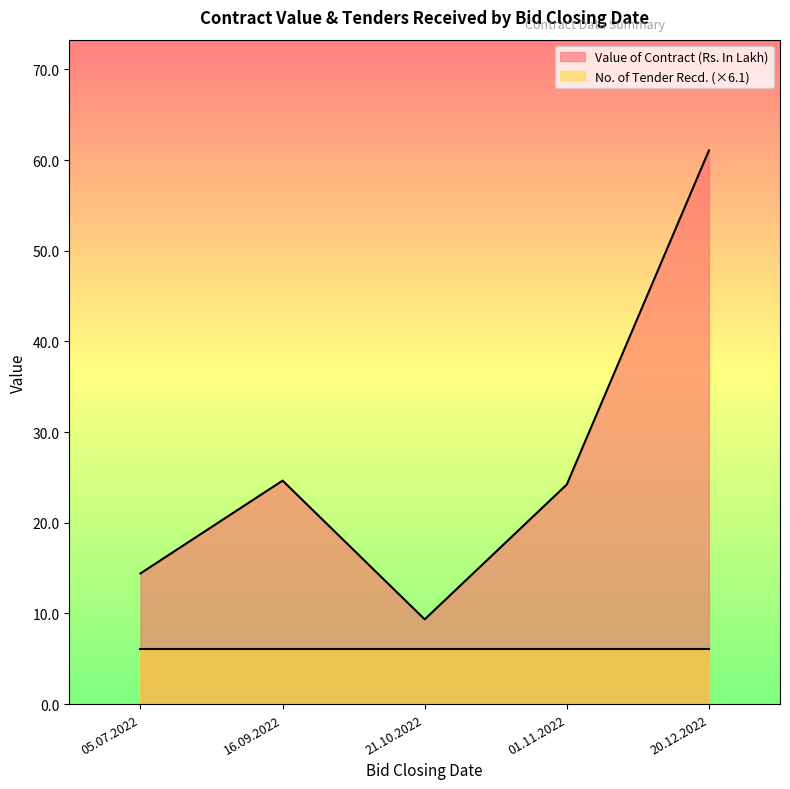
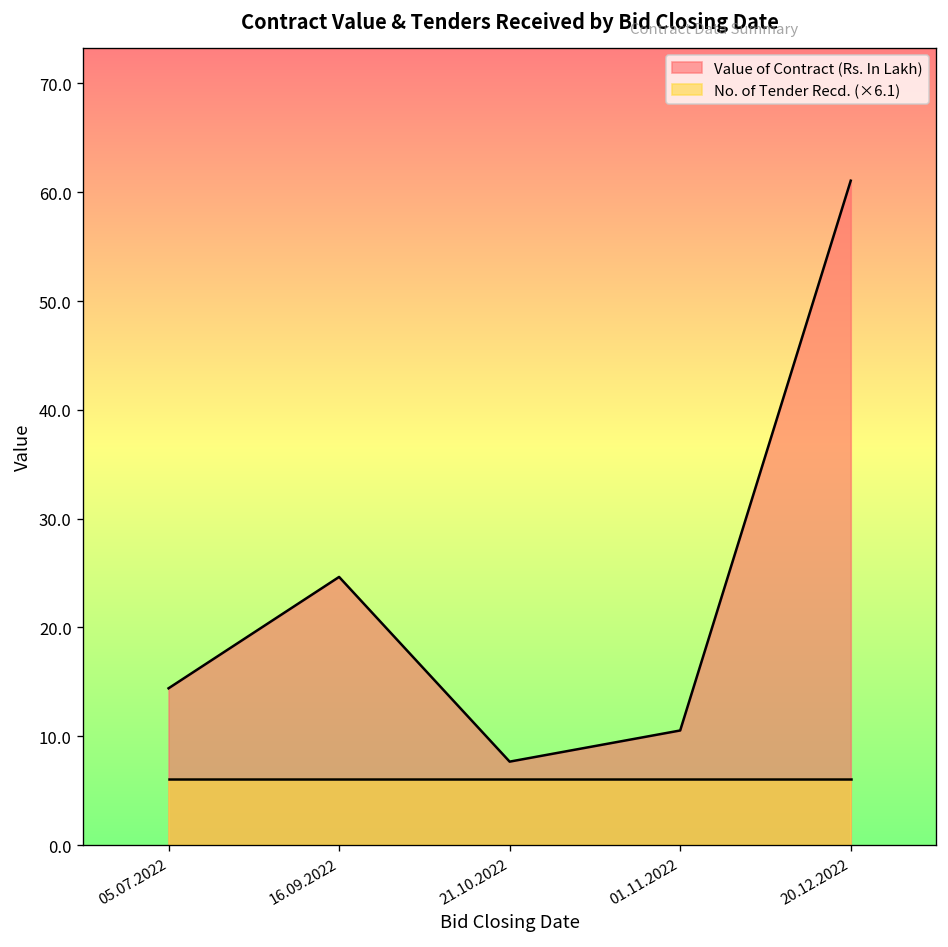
Value of Contract (Rs. In Lakh), 21.10.2022: 9 -> 8
Value of Contract (Rs. In Lakh), 01.11.2022: 24 -> 11
